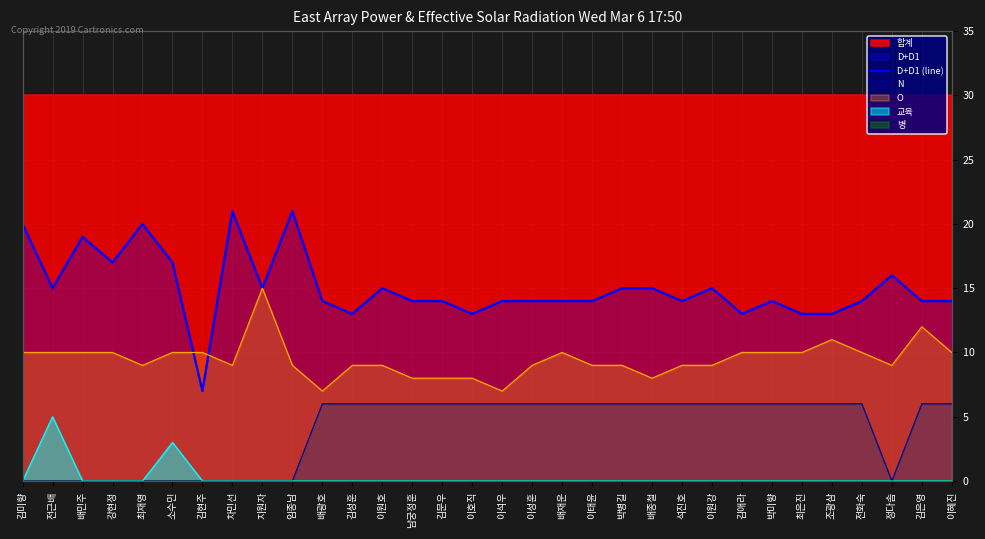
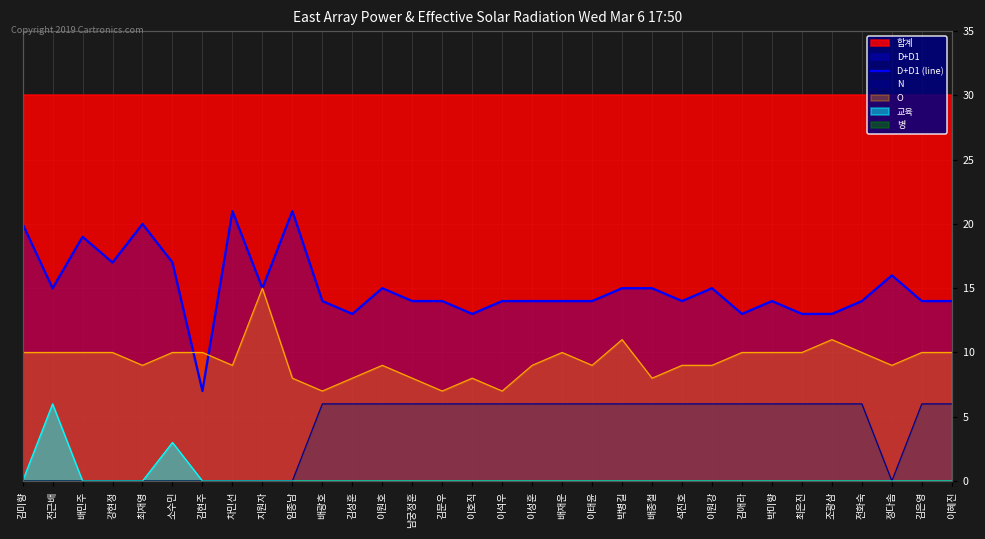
교육, 전근배: 5 -> 6
O, 임종남: 9 -> 8
O, 김성훈: 9 -> 8
O, 김문우: 8 -> 7
O, 박병길: 9 -> 11
O, 김은영: 12 -> 10
